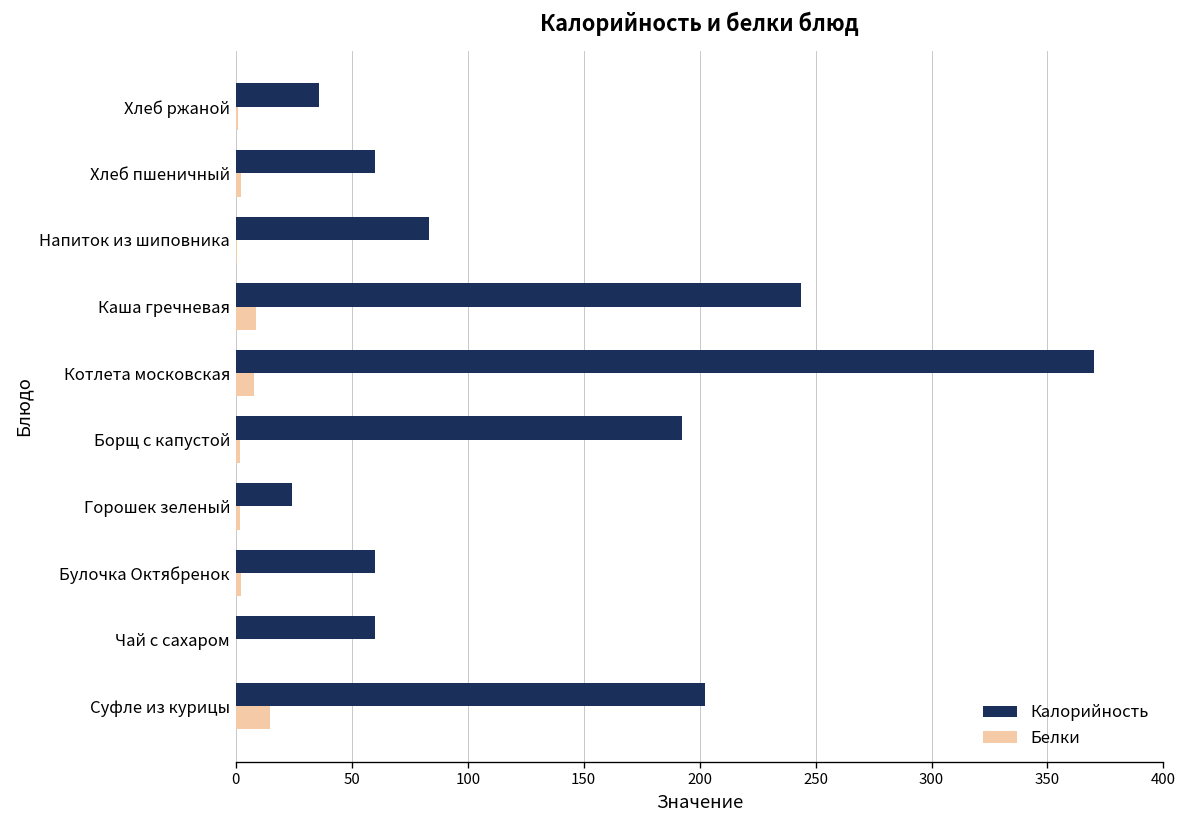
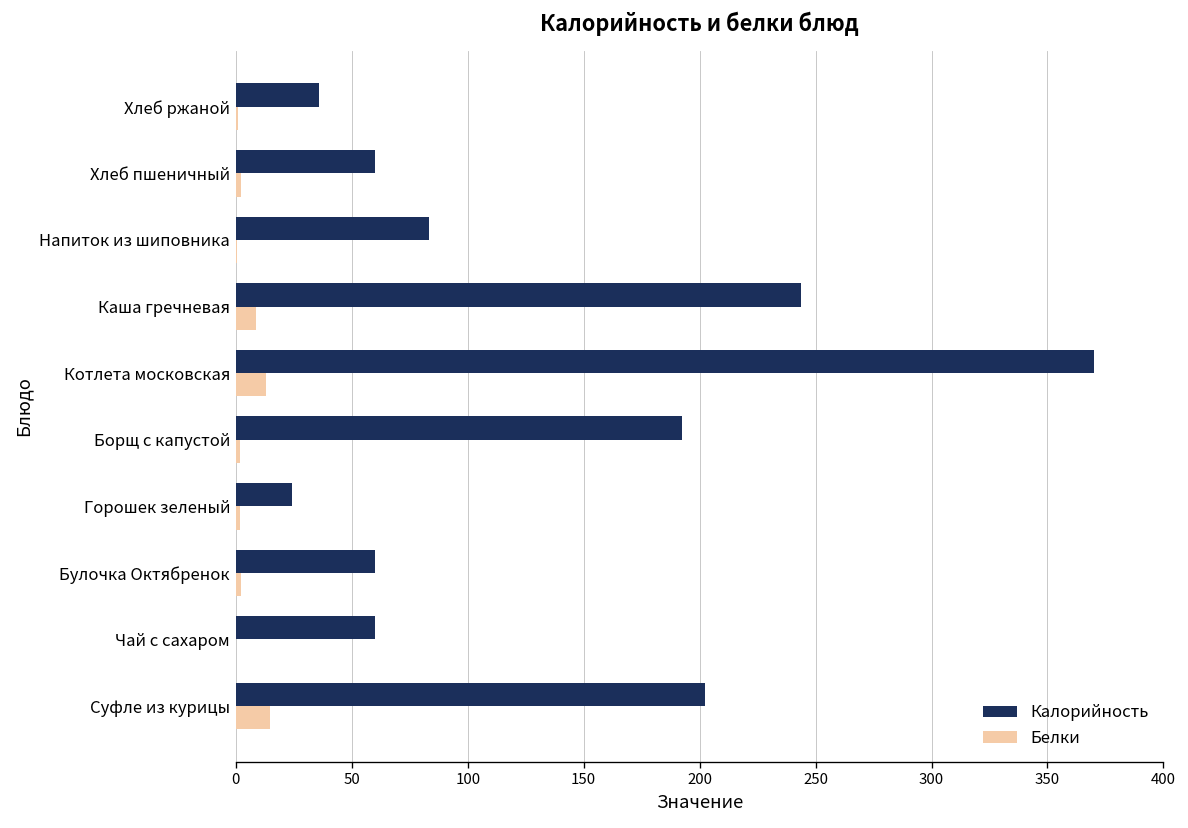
Белки, Котлета московская: 8 -> 13
